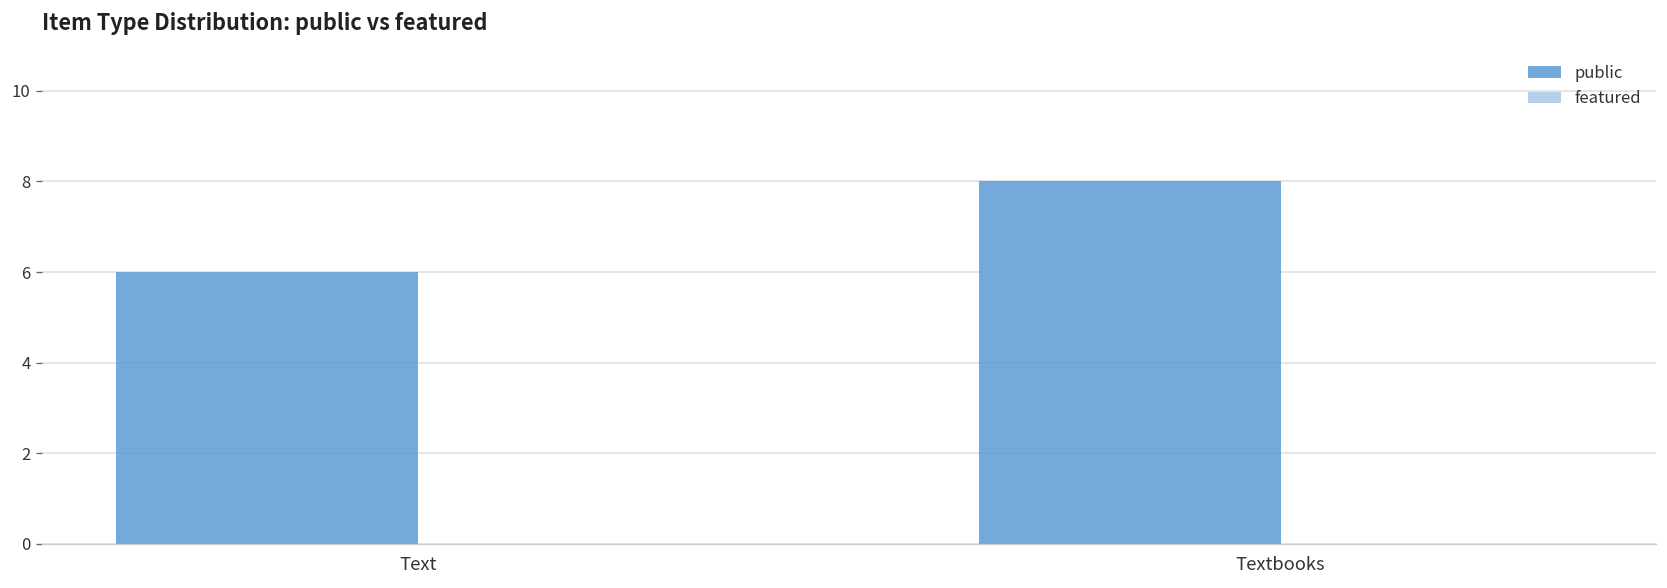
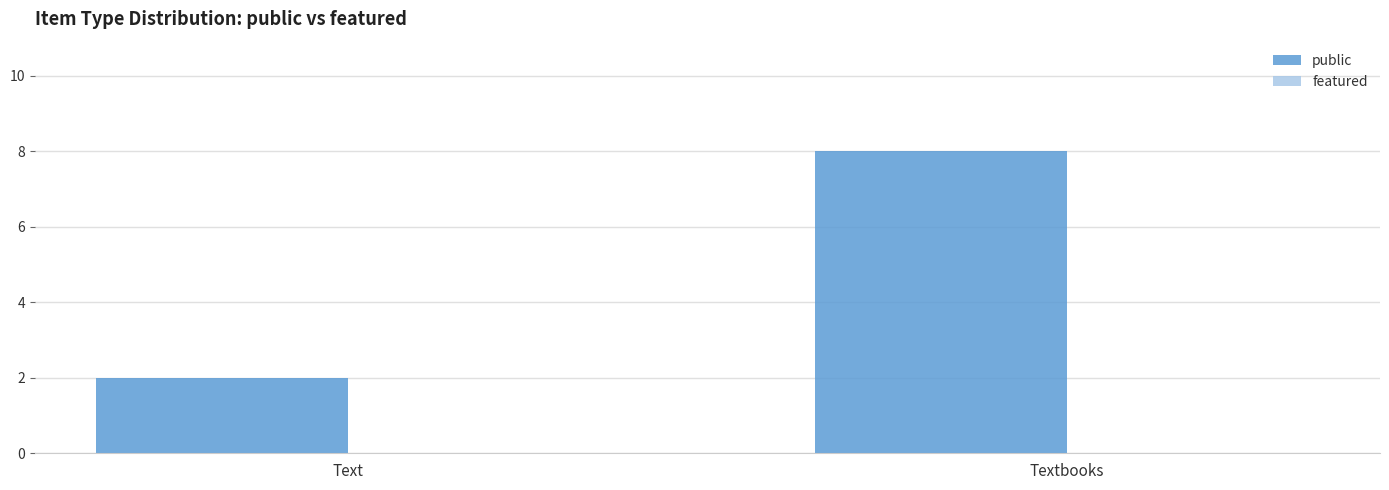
public, Text: 6 -> 2
